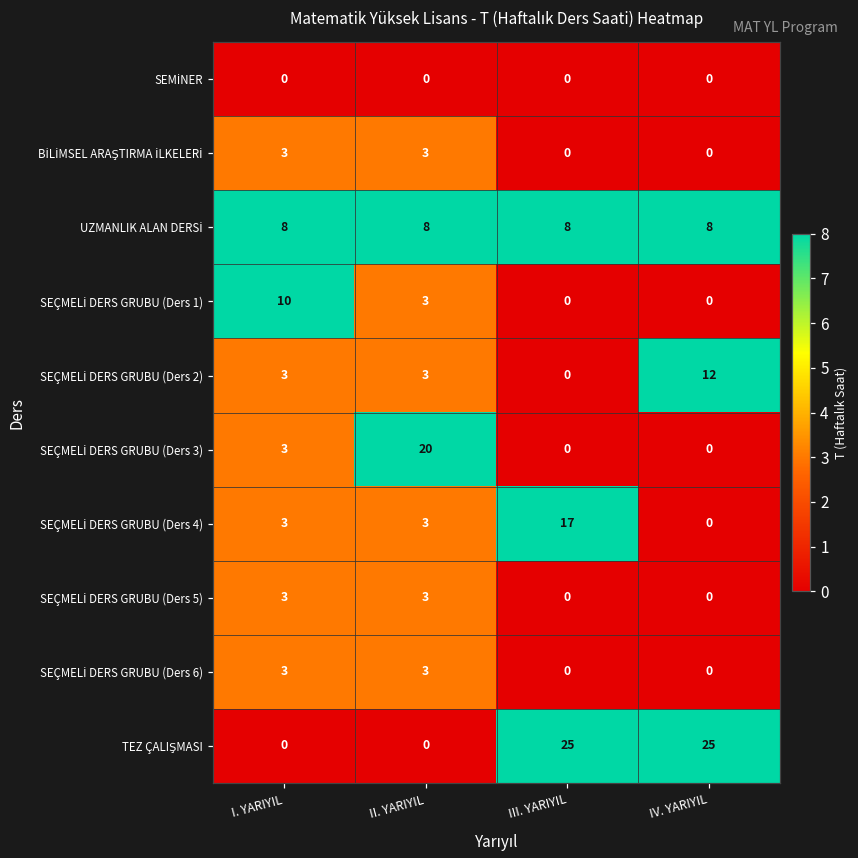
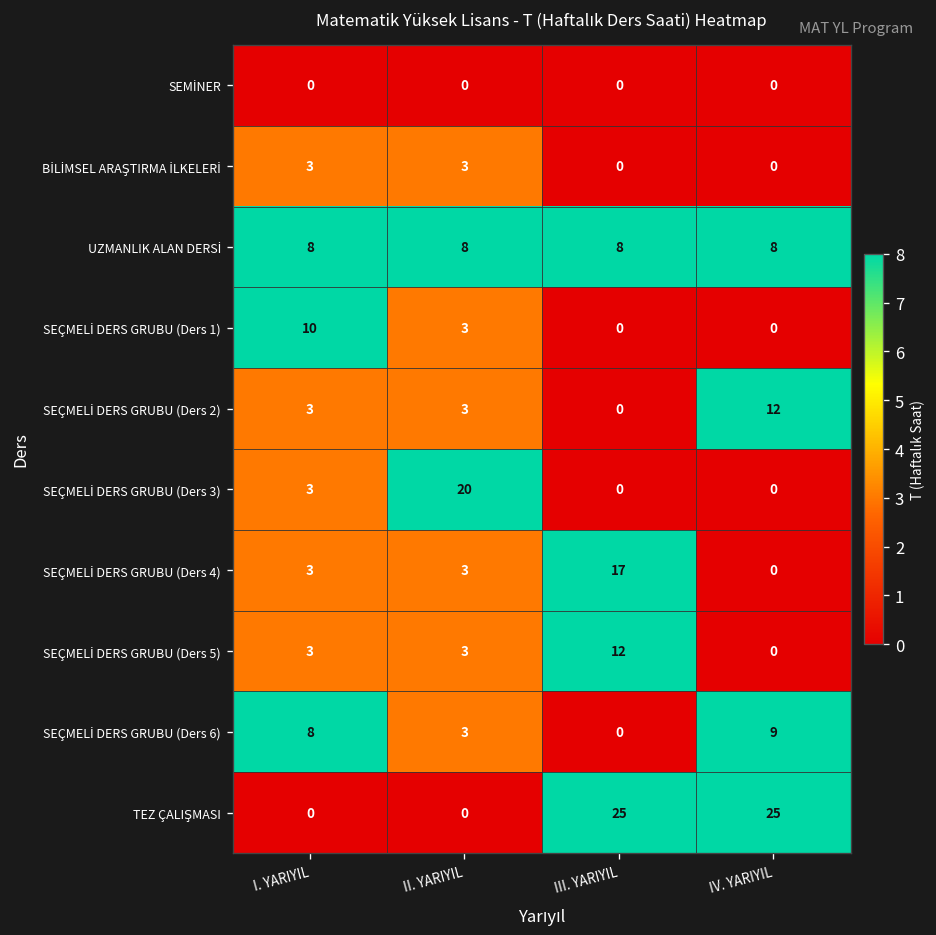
SEÇMELİ DERS GRUBU (Ders 5), III. YARIYIL: 0 -> 12
SEÇMELİ DERS GRUBU (Ders 6), I. YARIYIL: 3 -> 8
SEÇMELİ DERS GRUBU (Ders 6), IV. YARIYIL: 0 -> 9
